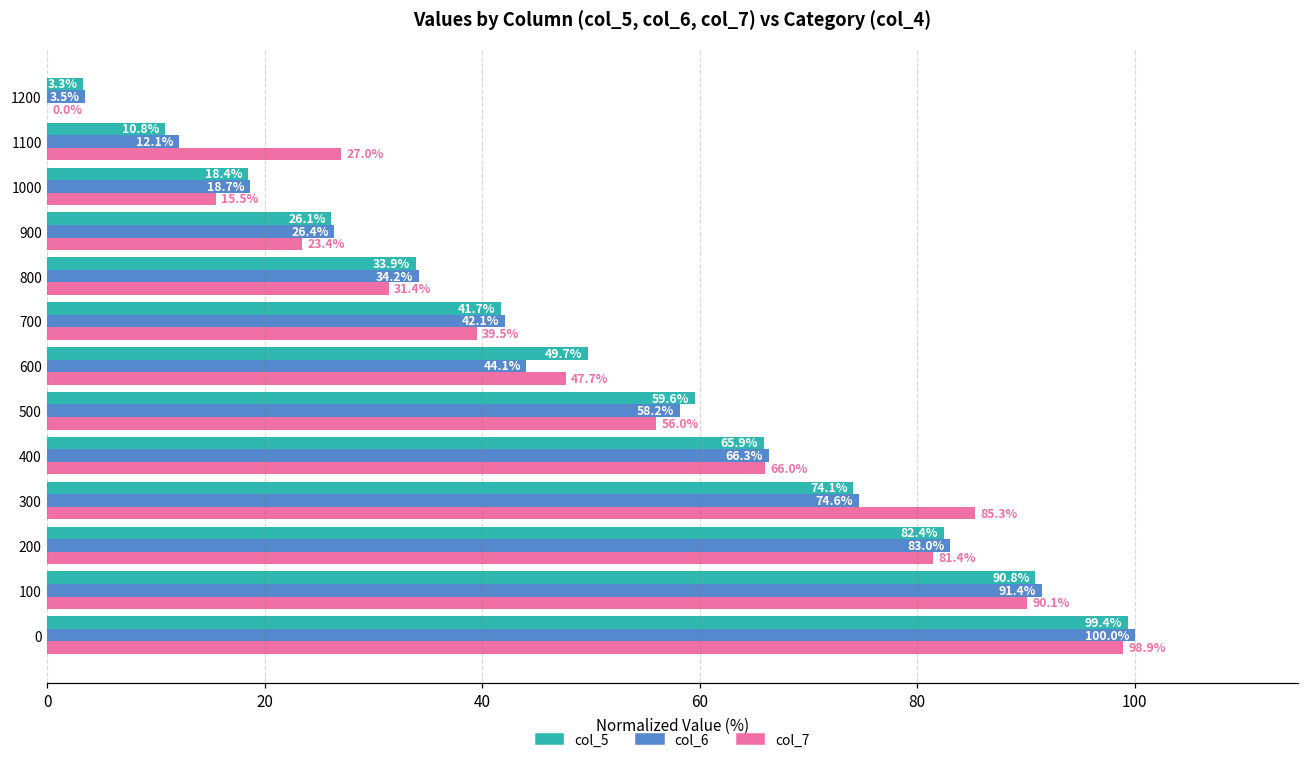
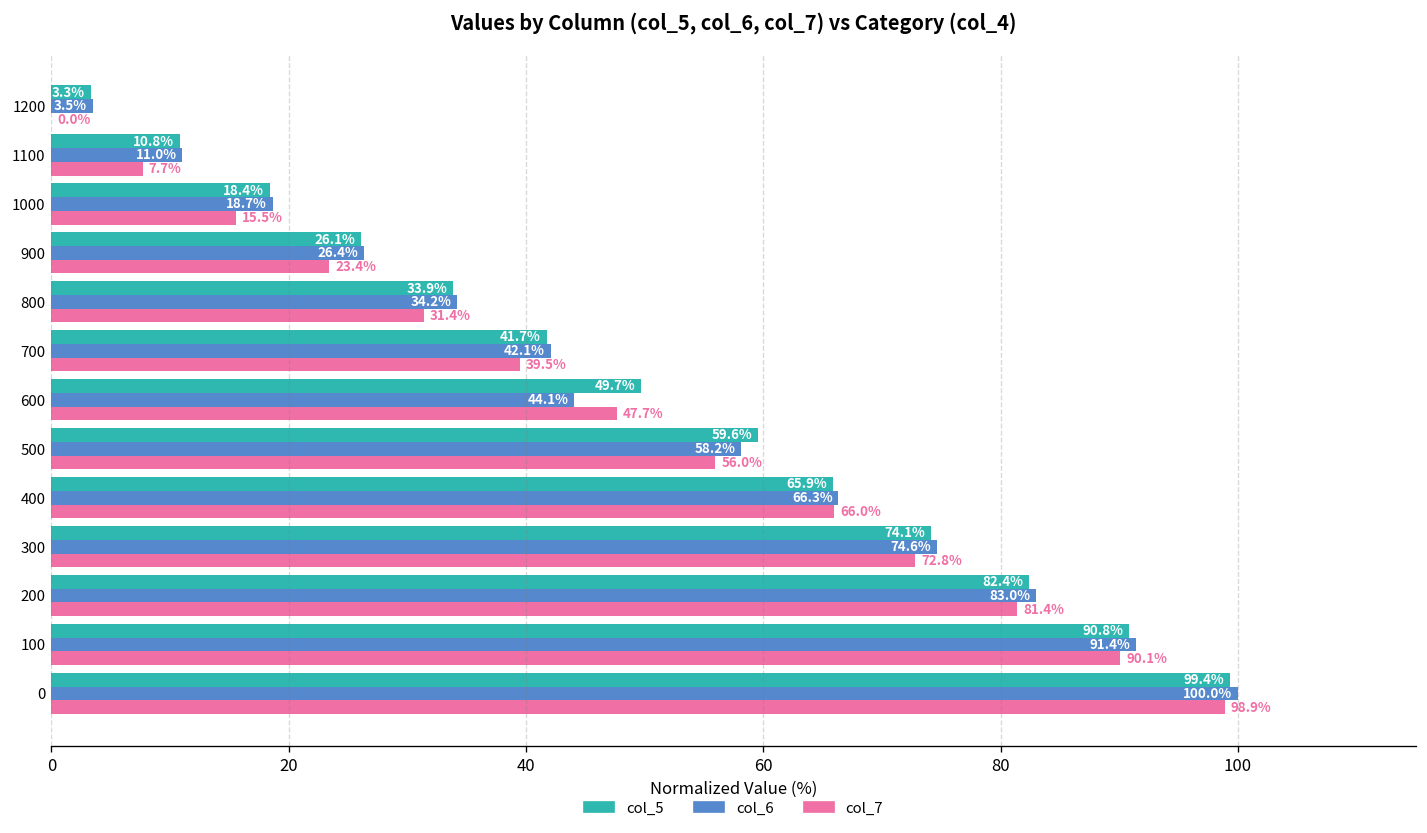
col_6, 1100: 12.1% -> 11.0%
col_7, 1100: 27.0% -> 7.7%
col_7, 300: 85.3% -> 72.8%
